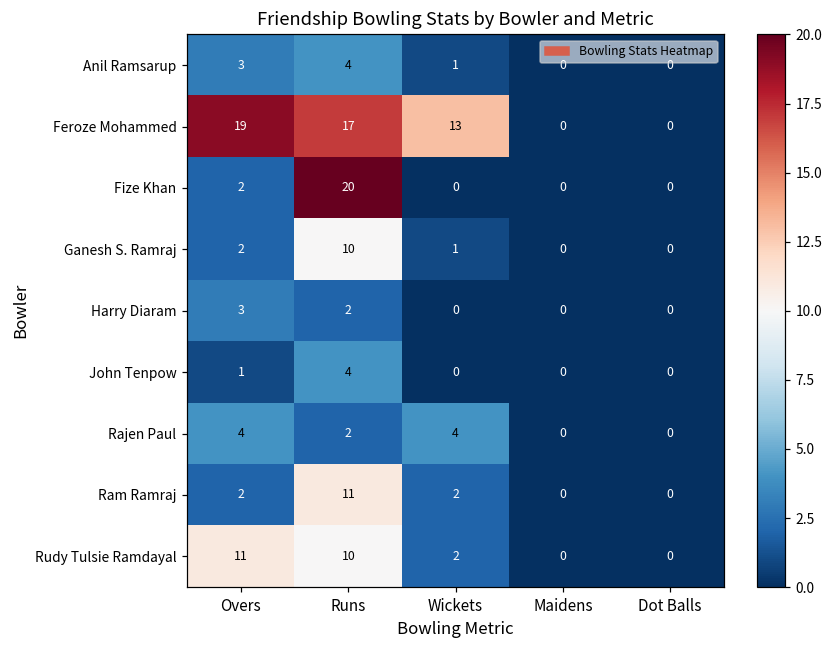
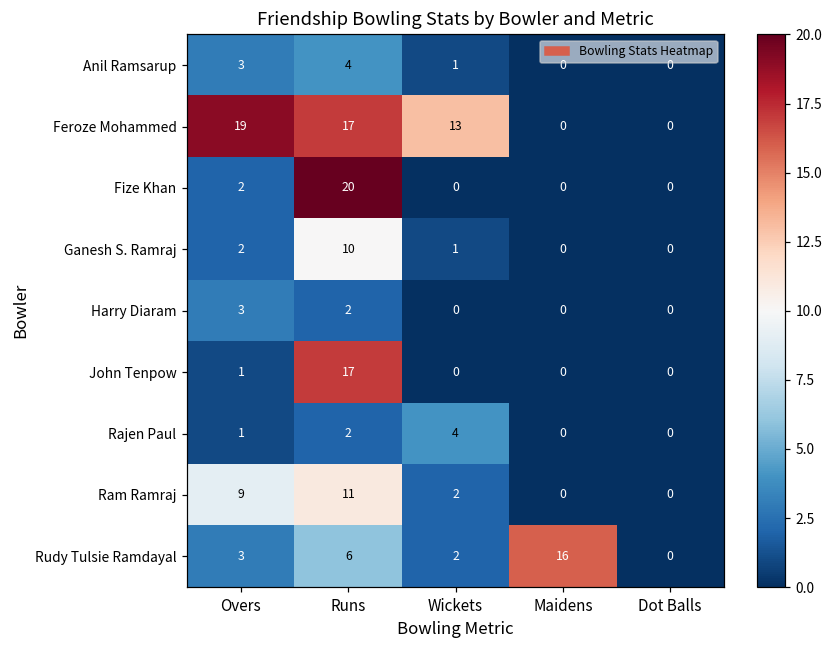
John Tenpow, Runs: 4 -> 17
Rajen Paul, Overs: 4 -> 1
Ram Ramraj, Overs: 2 -> 9
Rudy Tulsie Ramdayal, Overs: 11 -> 3
Rudy Tulsie Ramdayal, Runs: 10 -> 6
Rudy Tulsie Ramdayal, Maidens: 0 -> 16
